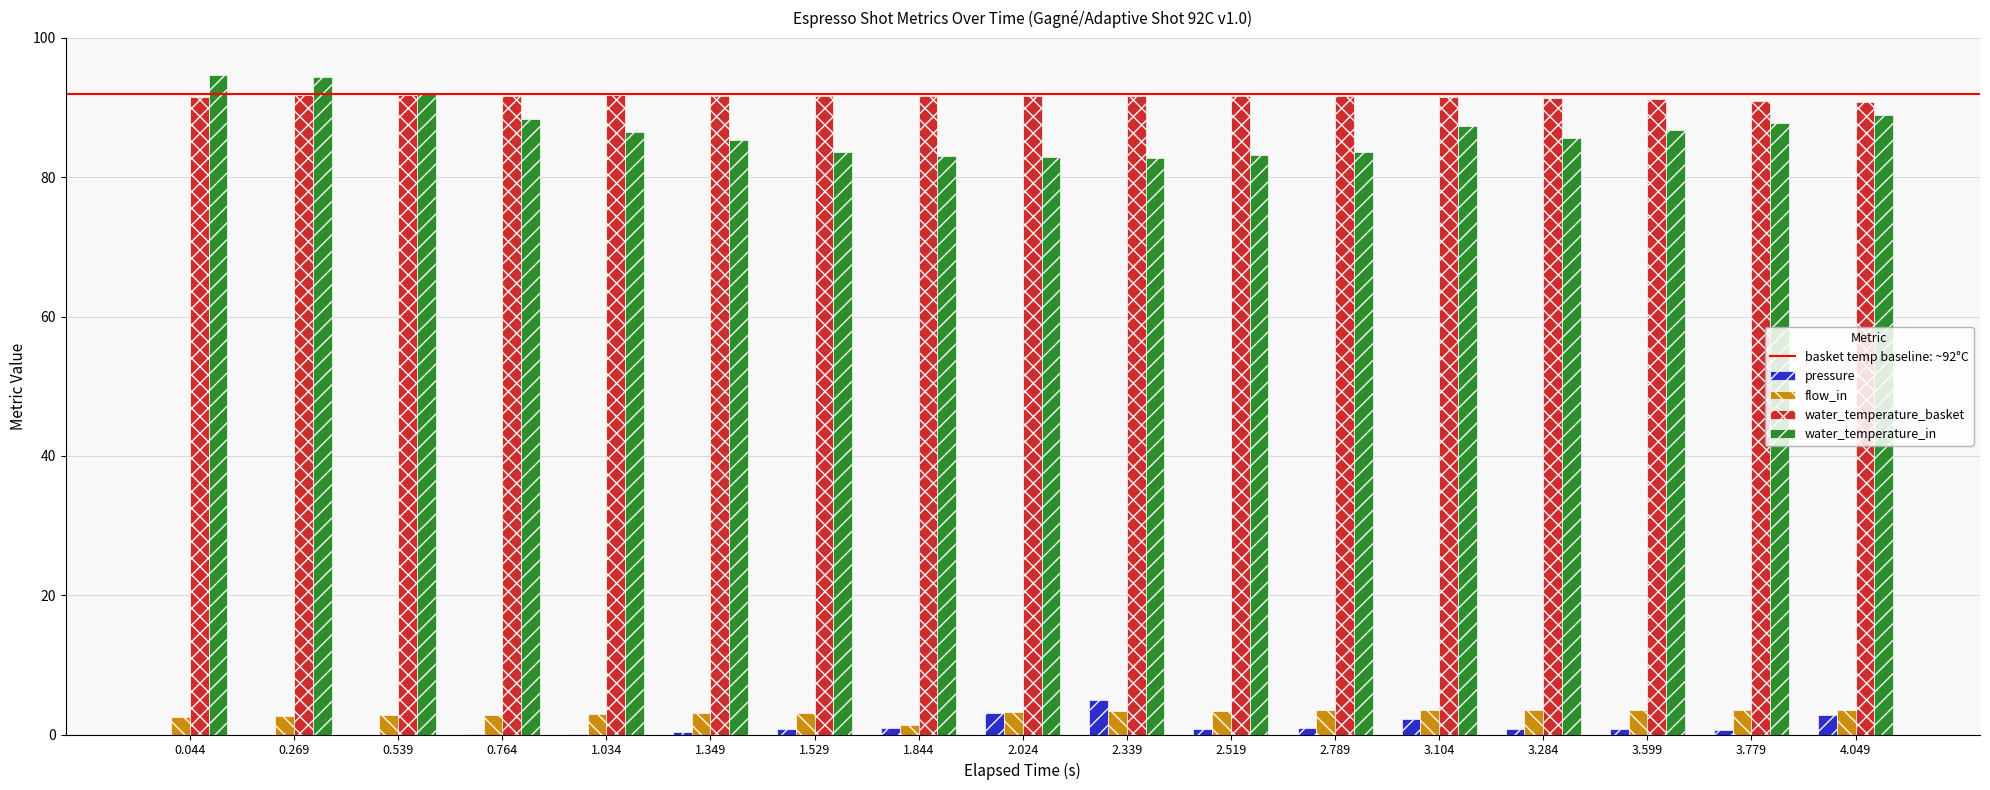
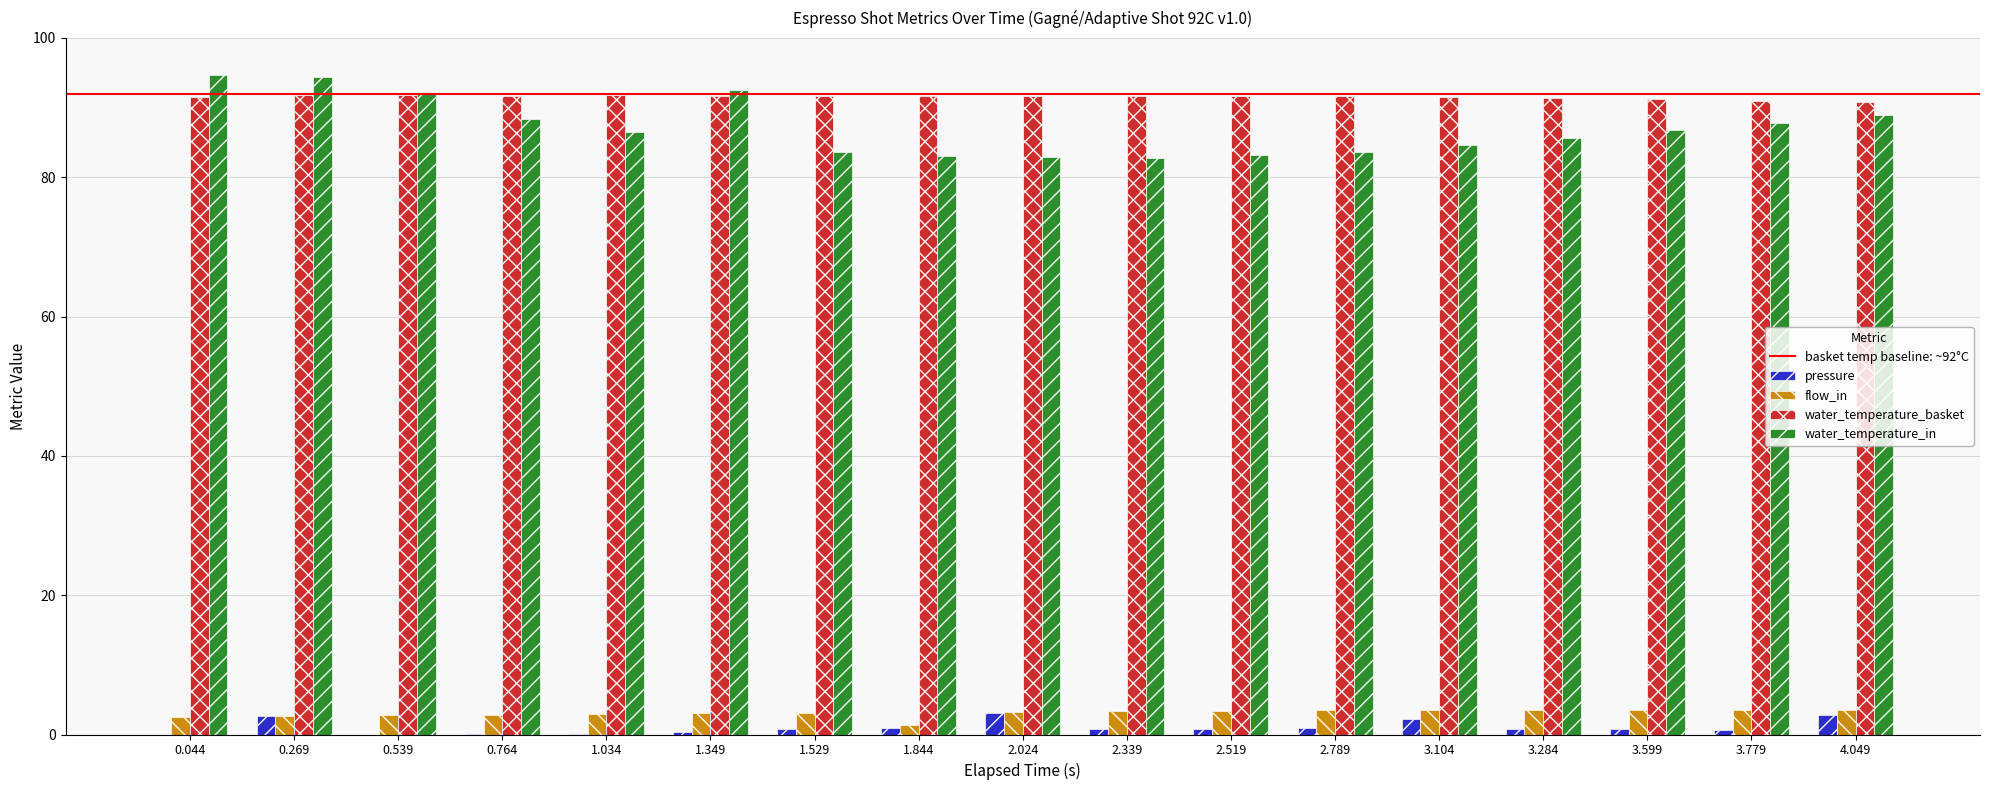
pressure, 0.269: 0 -> 3
water_temperature_in, 1.349: 85 -> 93
pressure, 2.339: 5 -> 1
water_temperature_in, 3.104: 87 -> 85
